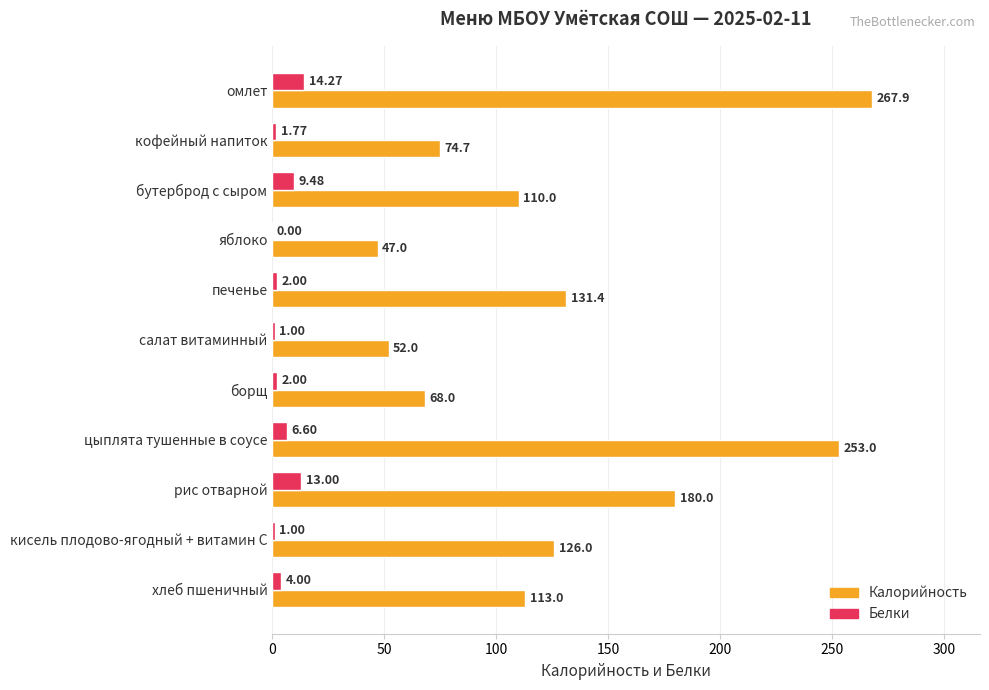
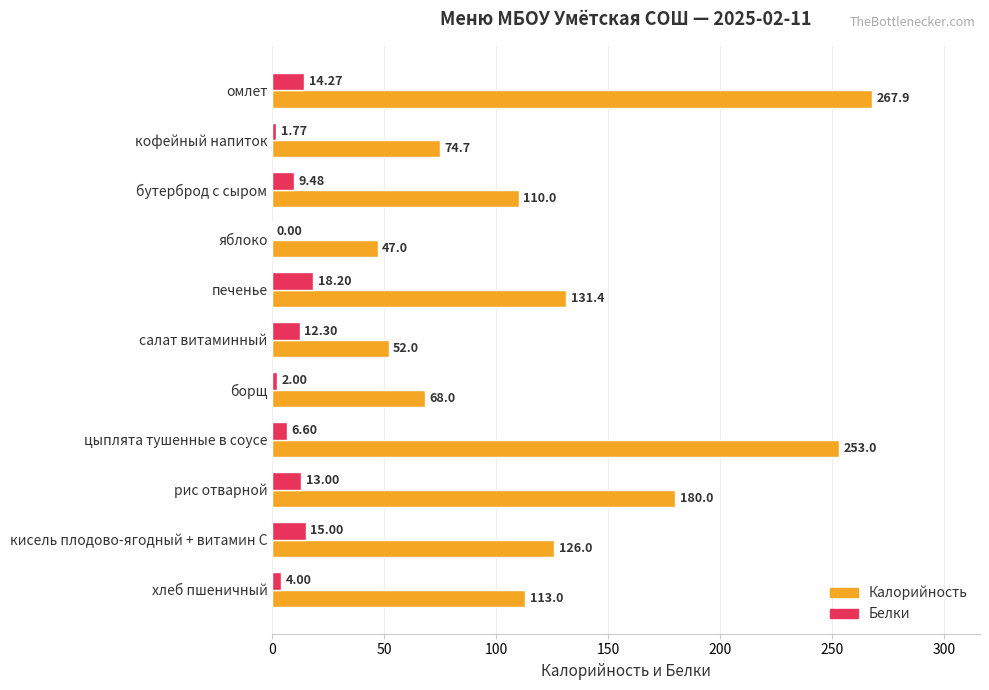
Белки, печенье: 2.00 -> 18.20
Белки, салат витаминный: 1.00 -> 12.30
Белки, кисель плодово-ягодный + витамин С: 1.00 -> 15.00
